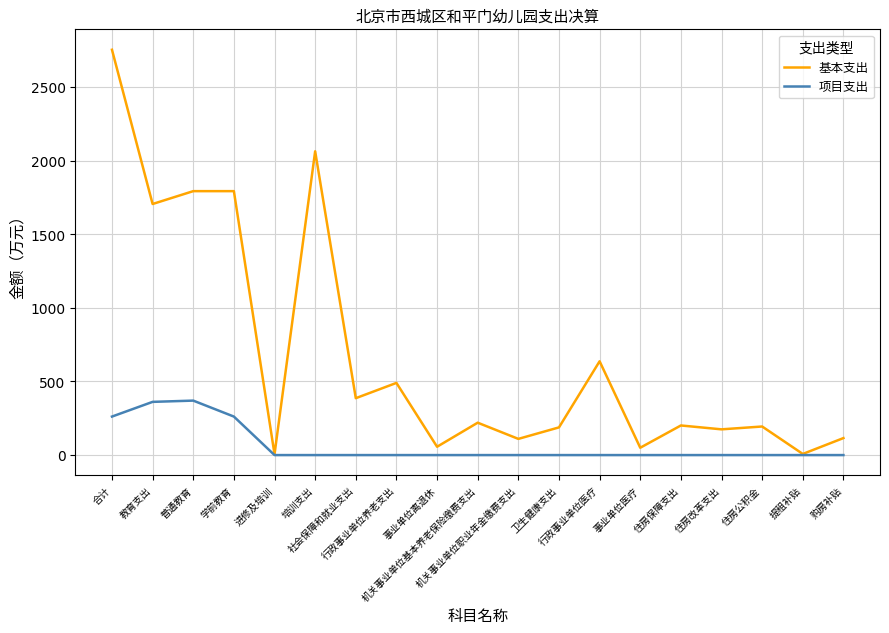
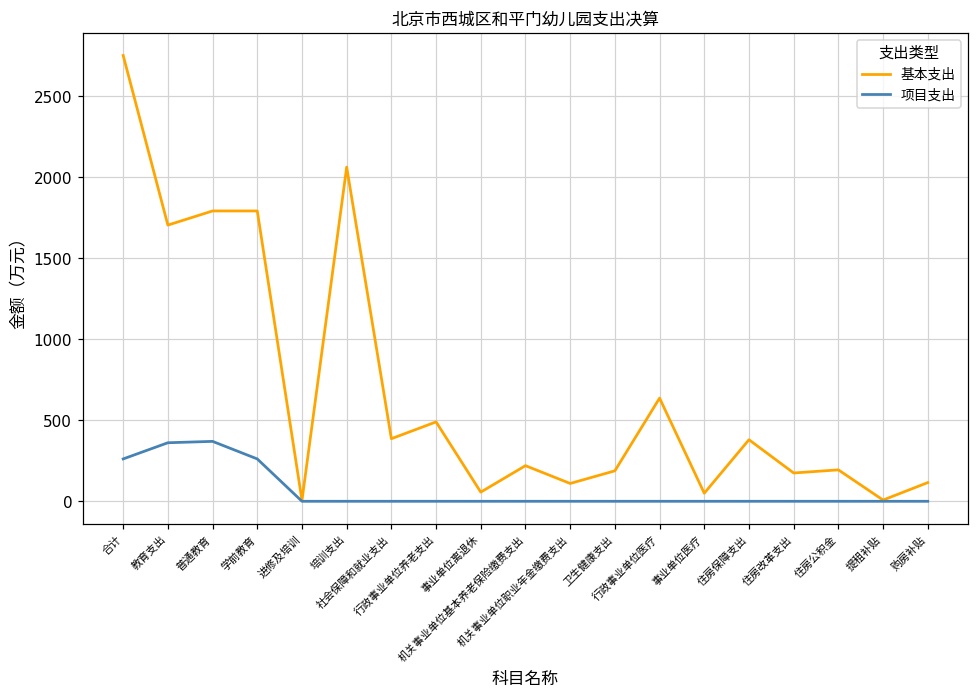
基本支出, 住房保障支出: 200 -> 380
